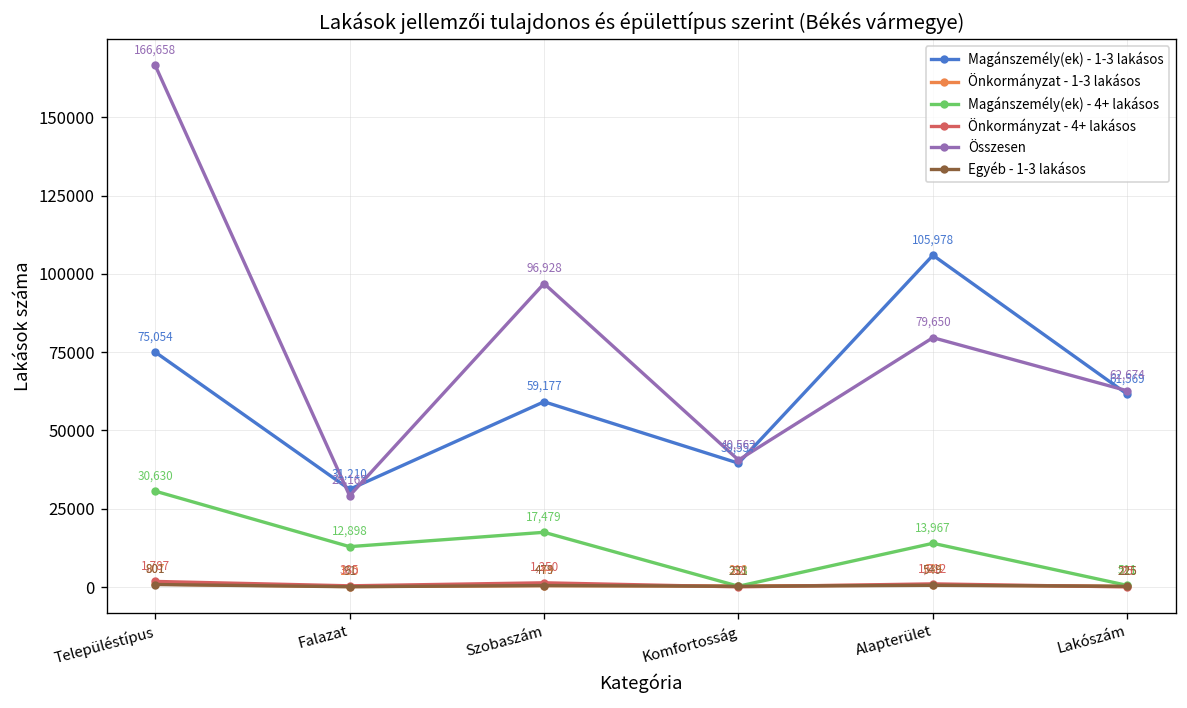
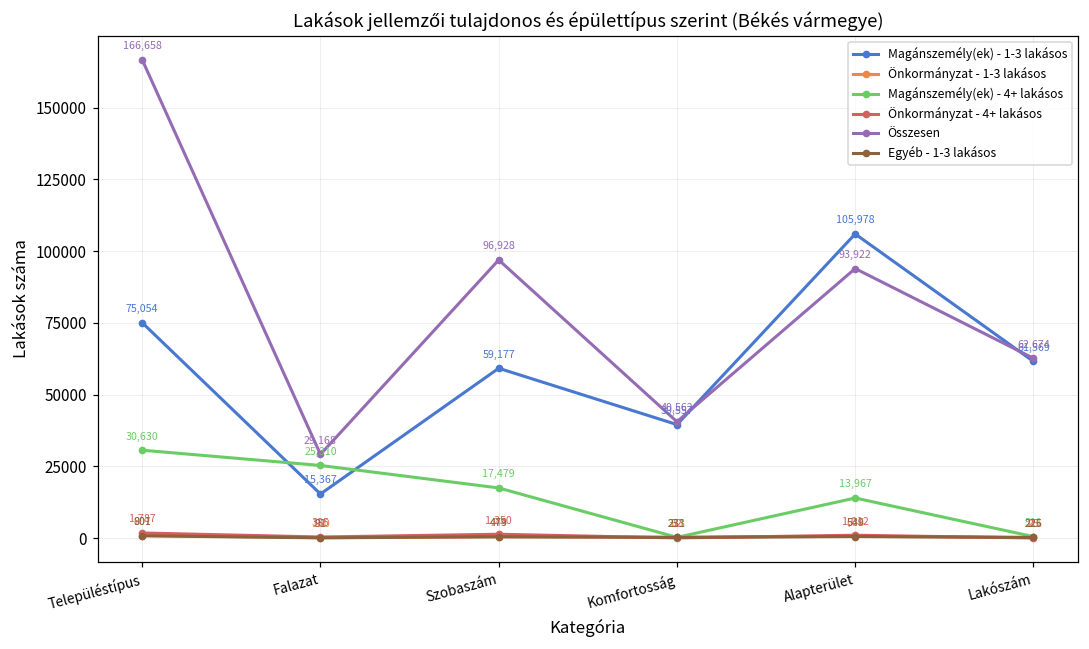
Magánszemély(ek) - 1-3 lakásos, Falazat: 31,210 -> 15,367
Magánszemély(ek) - 4+ lakásos, Falazat: 12,898 -> 25,310
Összesen, Alapterület: 79,650 -> 93,922
